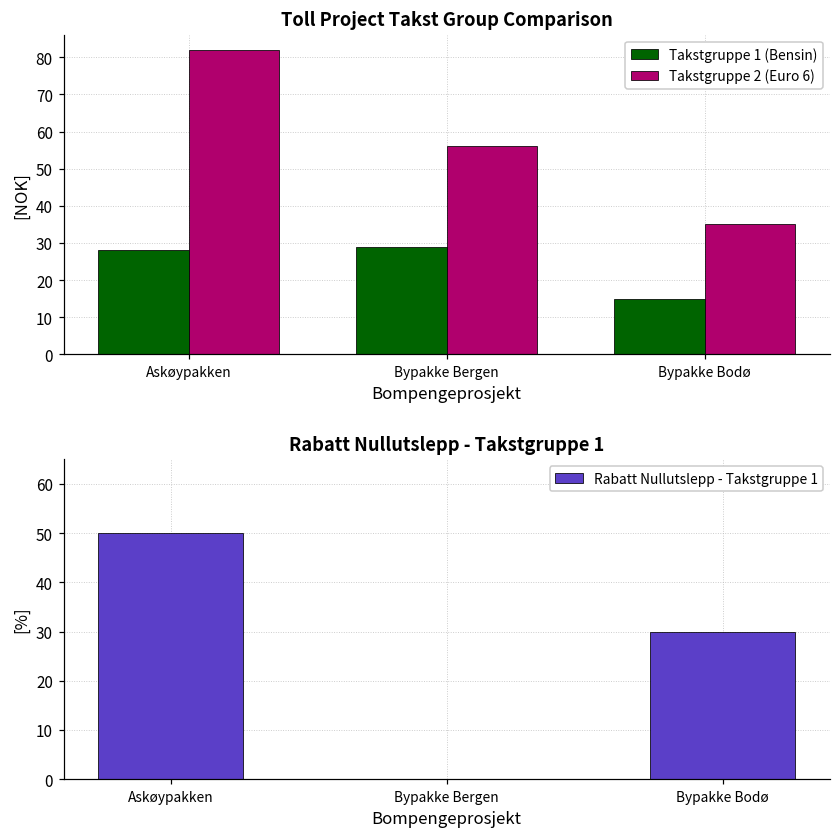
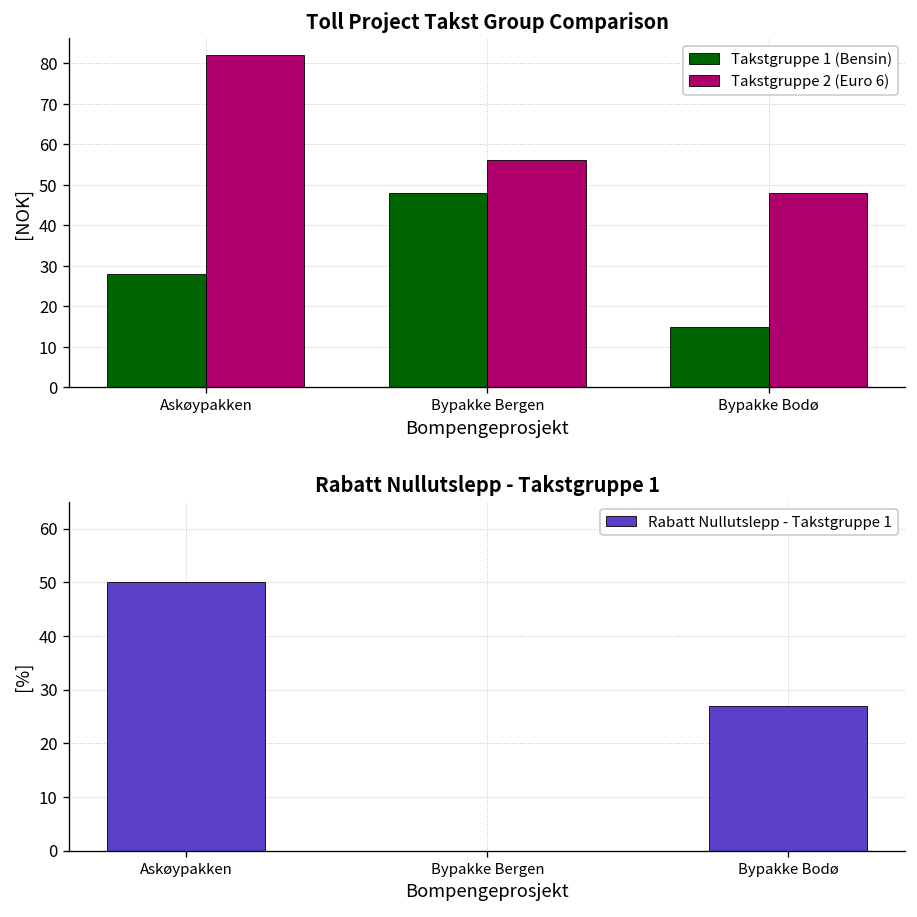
Toll Project Takst Group Comparison, Takstgruppe 1 (Bensin), Bypakke Bergen: 29 -> 48
Toll Project Takst Group Comparison, Takstgruppe 2 (Euro 6), Bypakke Bodø: 35 -> 48
Rabatt Nullutslepp - Takstgruppe 1, Bypakke Bodø: 30 -> 27
